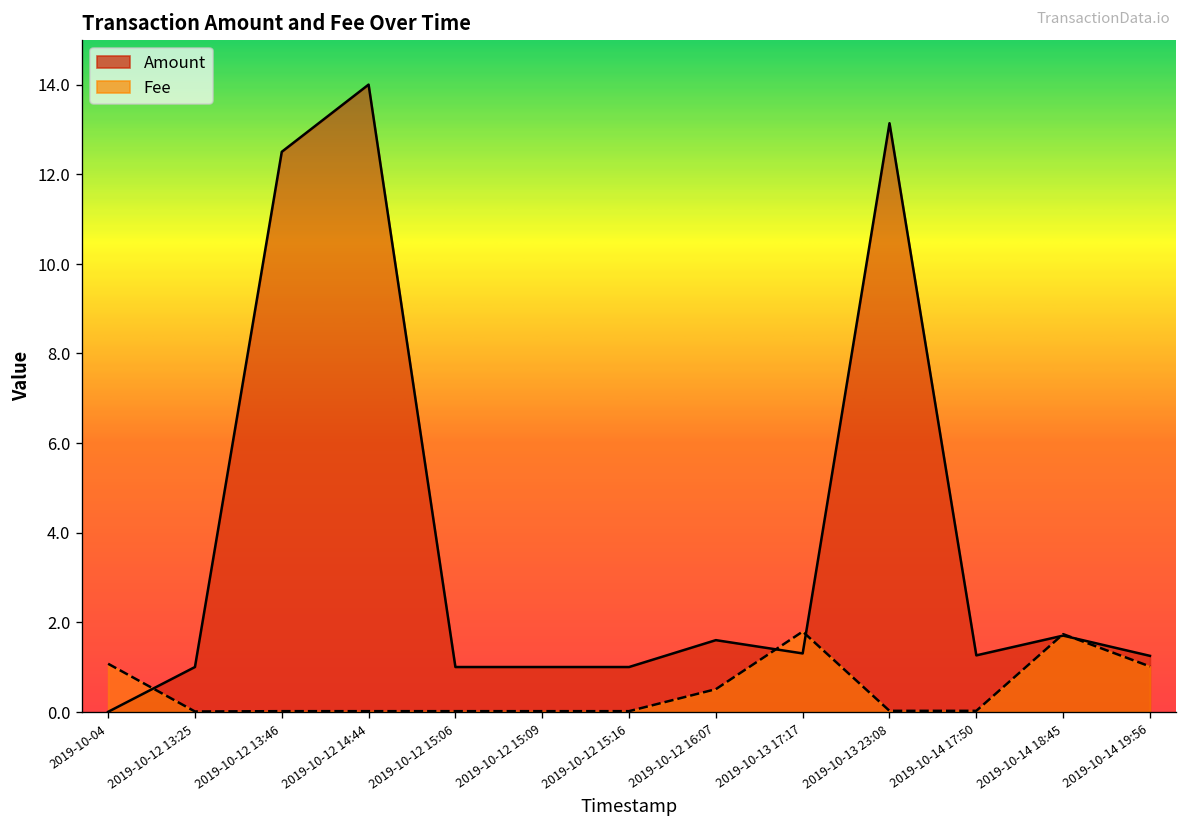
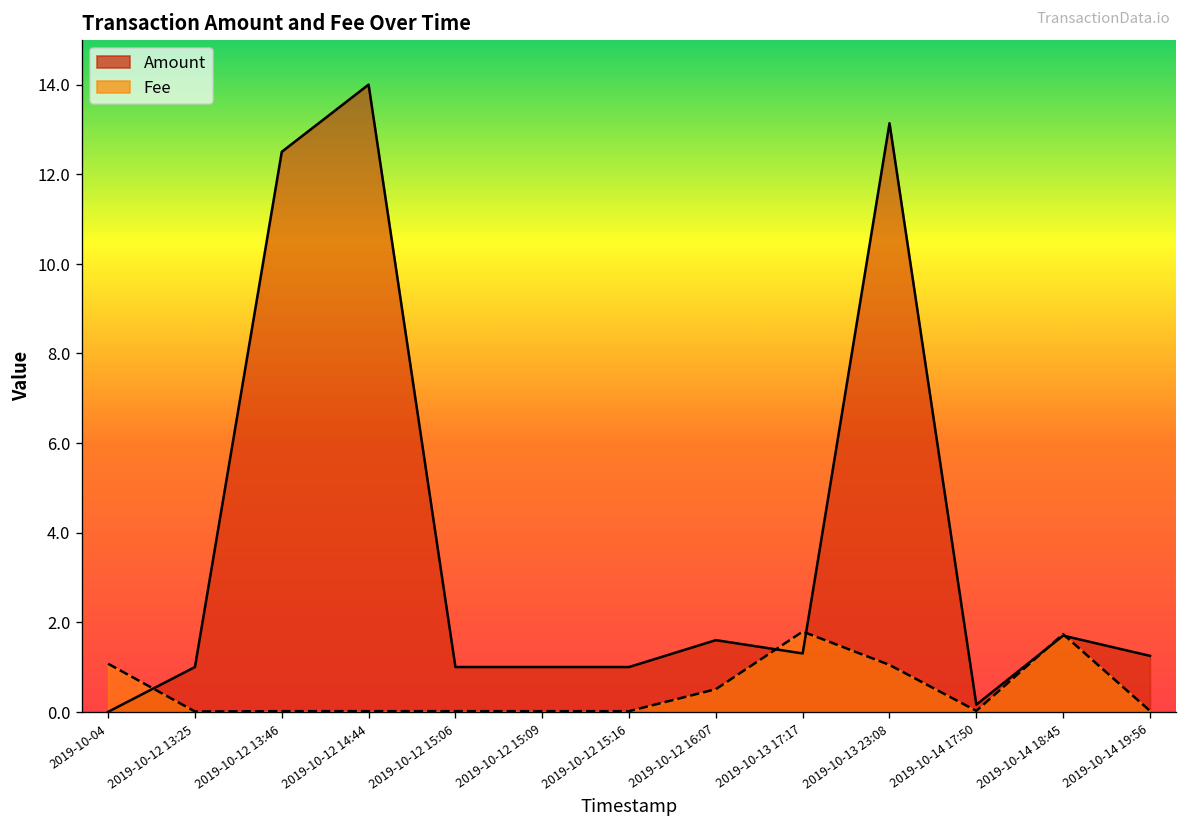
Fee, 2019-10-13 23:08: 0.0 -> 1.0
Amount, 2019-10-14 17:50: 1.3 -> 0.2
Fee, 2019-10-14 19:56: 1.0 -> 0.0
